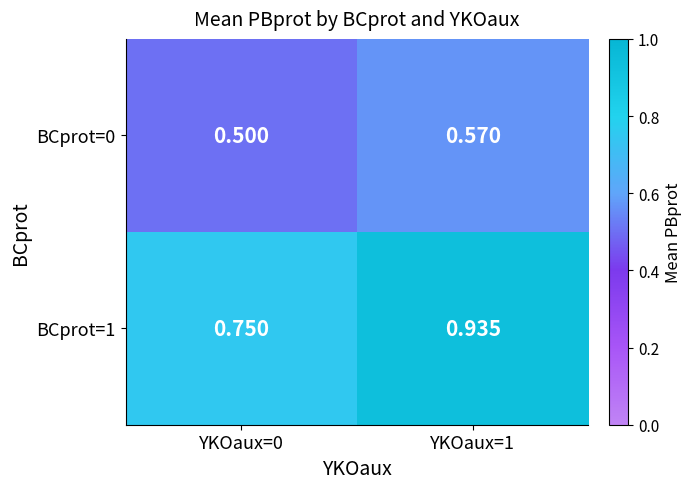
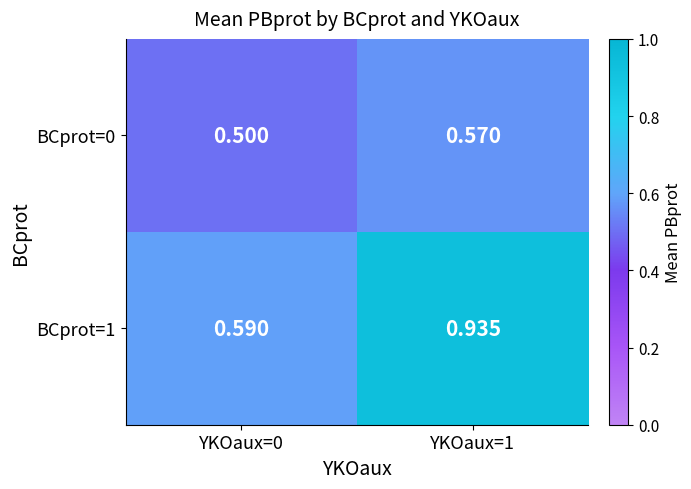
BCprot=1, YKOaux=0: 0.750 -> 0.590
